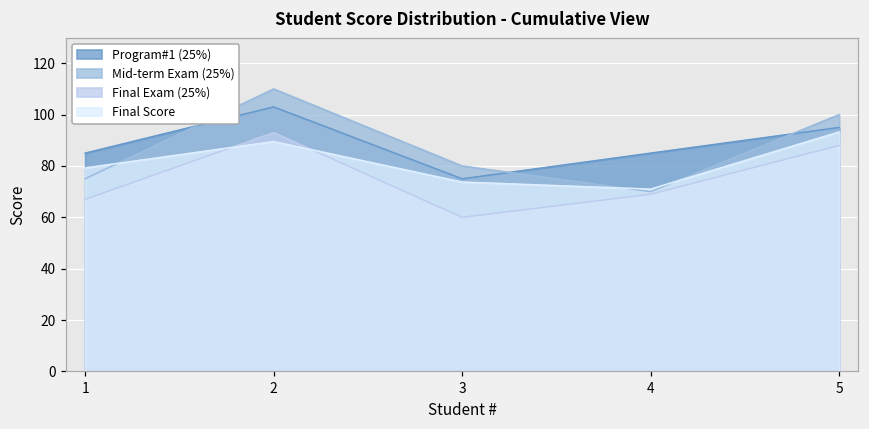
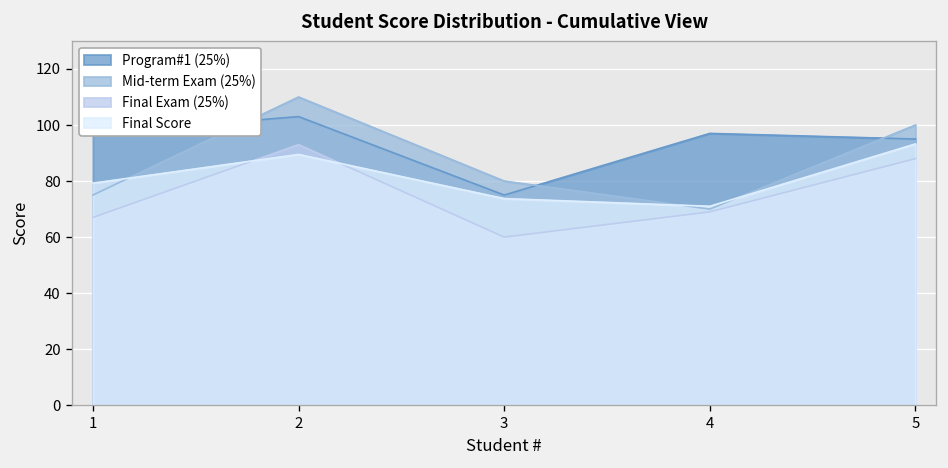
Program#1 (25%), 1: 85 -> 97
Program#1 (25%), 4: 85 -> 97
